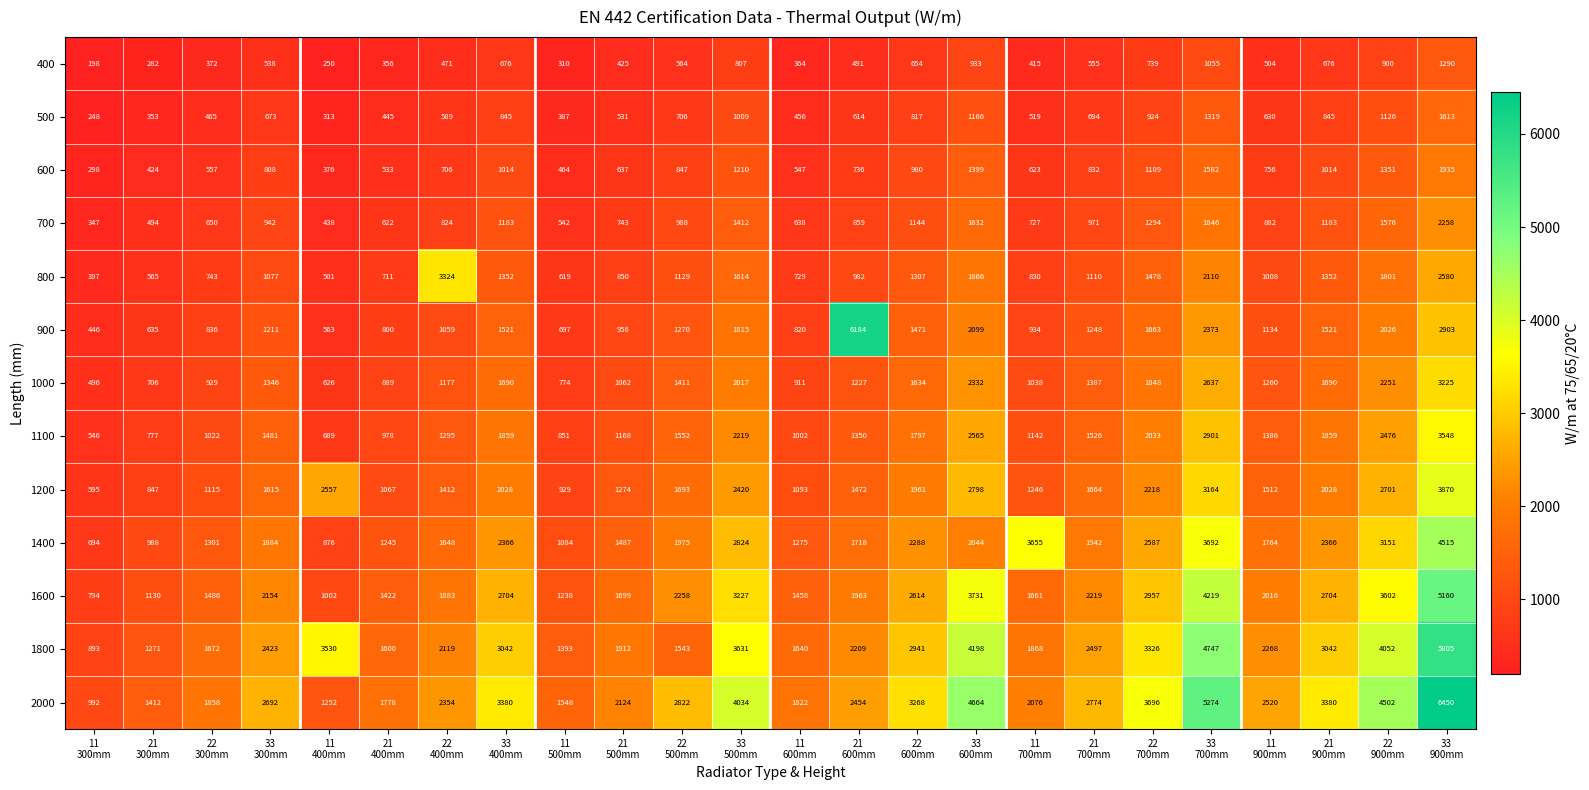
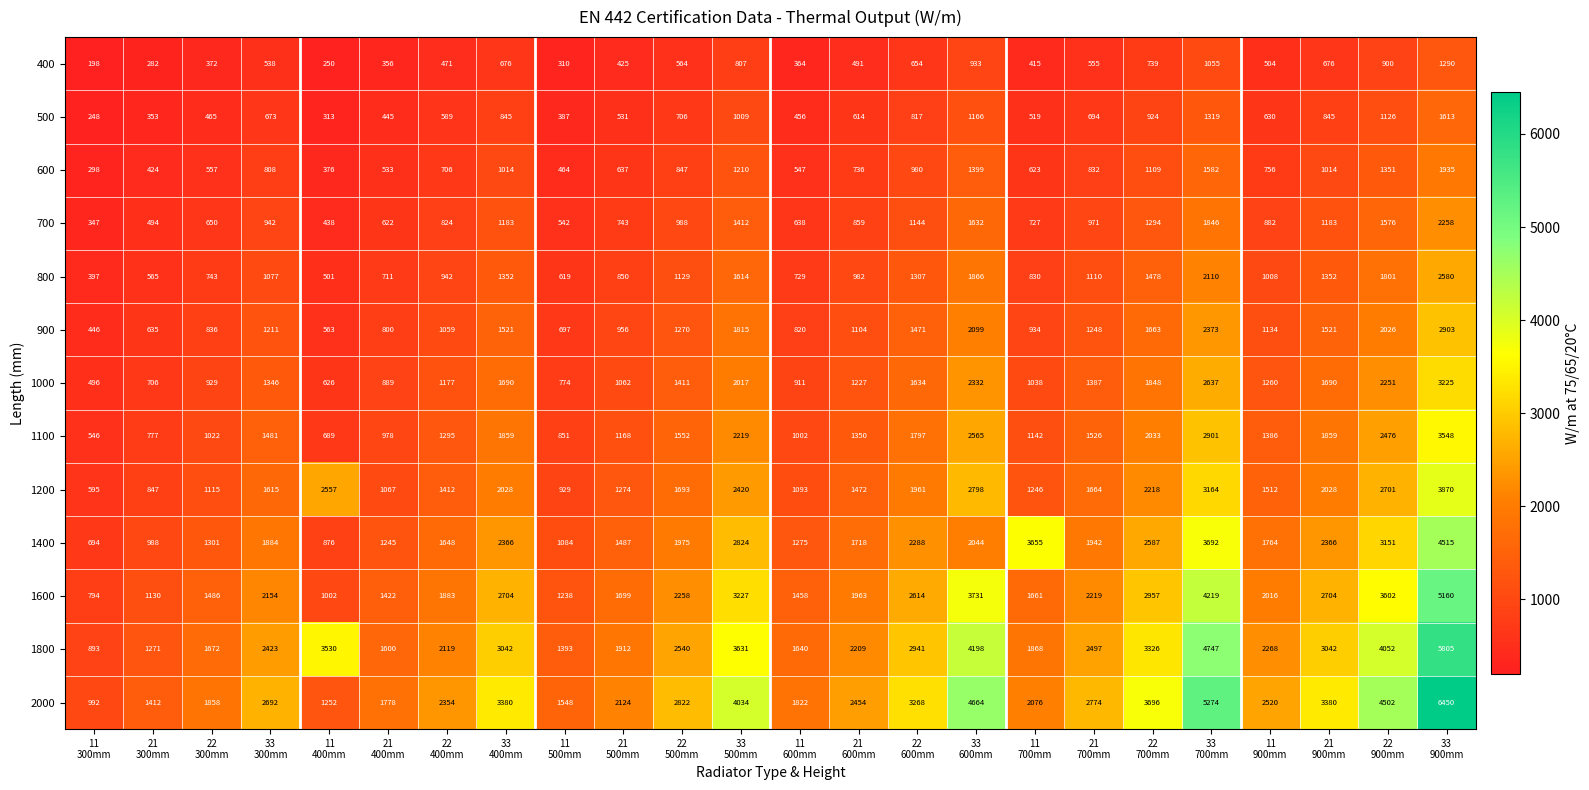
800, 22 400mm: 3324 -> 942
900, 21 600mm: 6184 -> 1104
1800, 22 500mm: 1543 -> 2540
